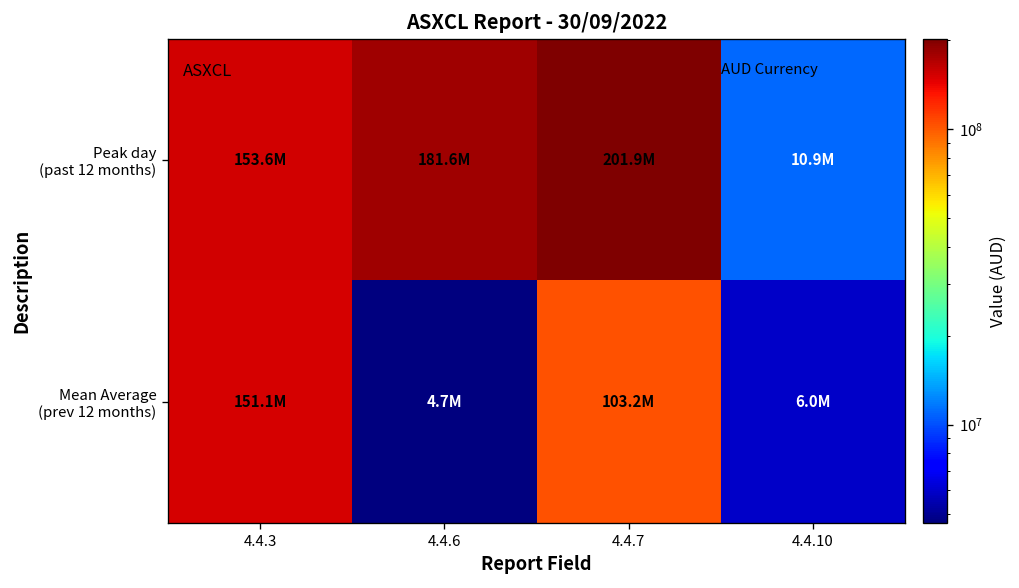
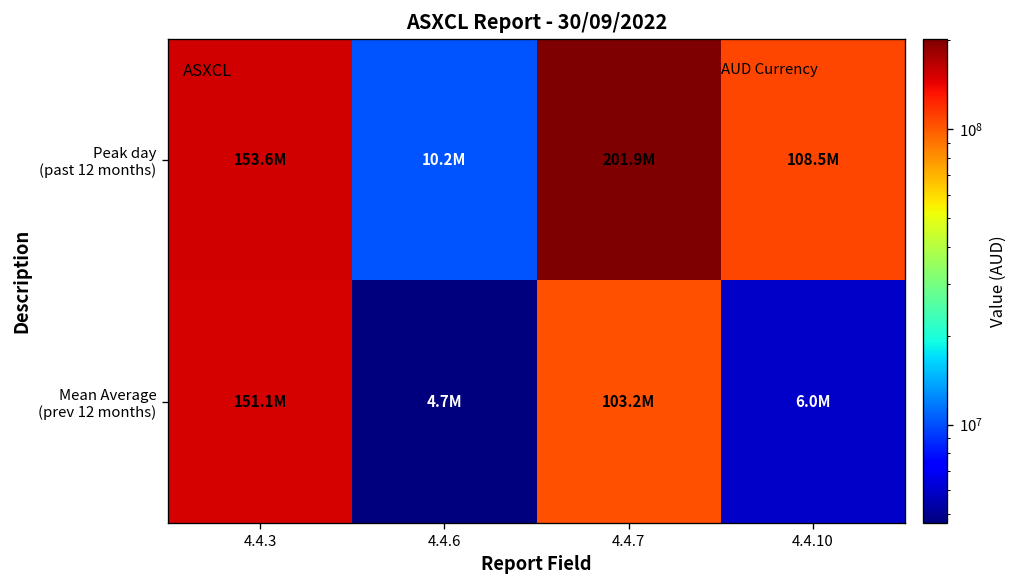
Peak day (past 12 months), 4.4.6: 181.6M -> 10.2M
Peak day (past 12 months), 4.4.10: 10.9M -> 108.5M
